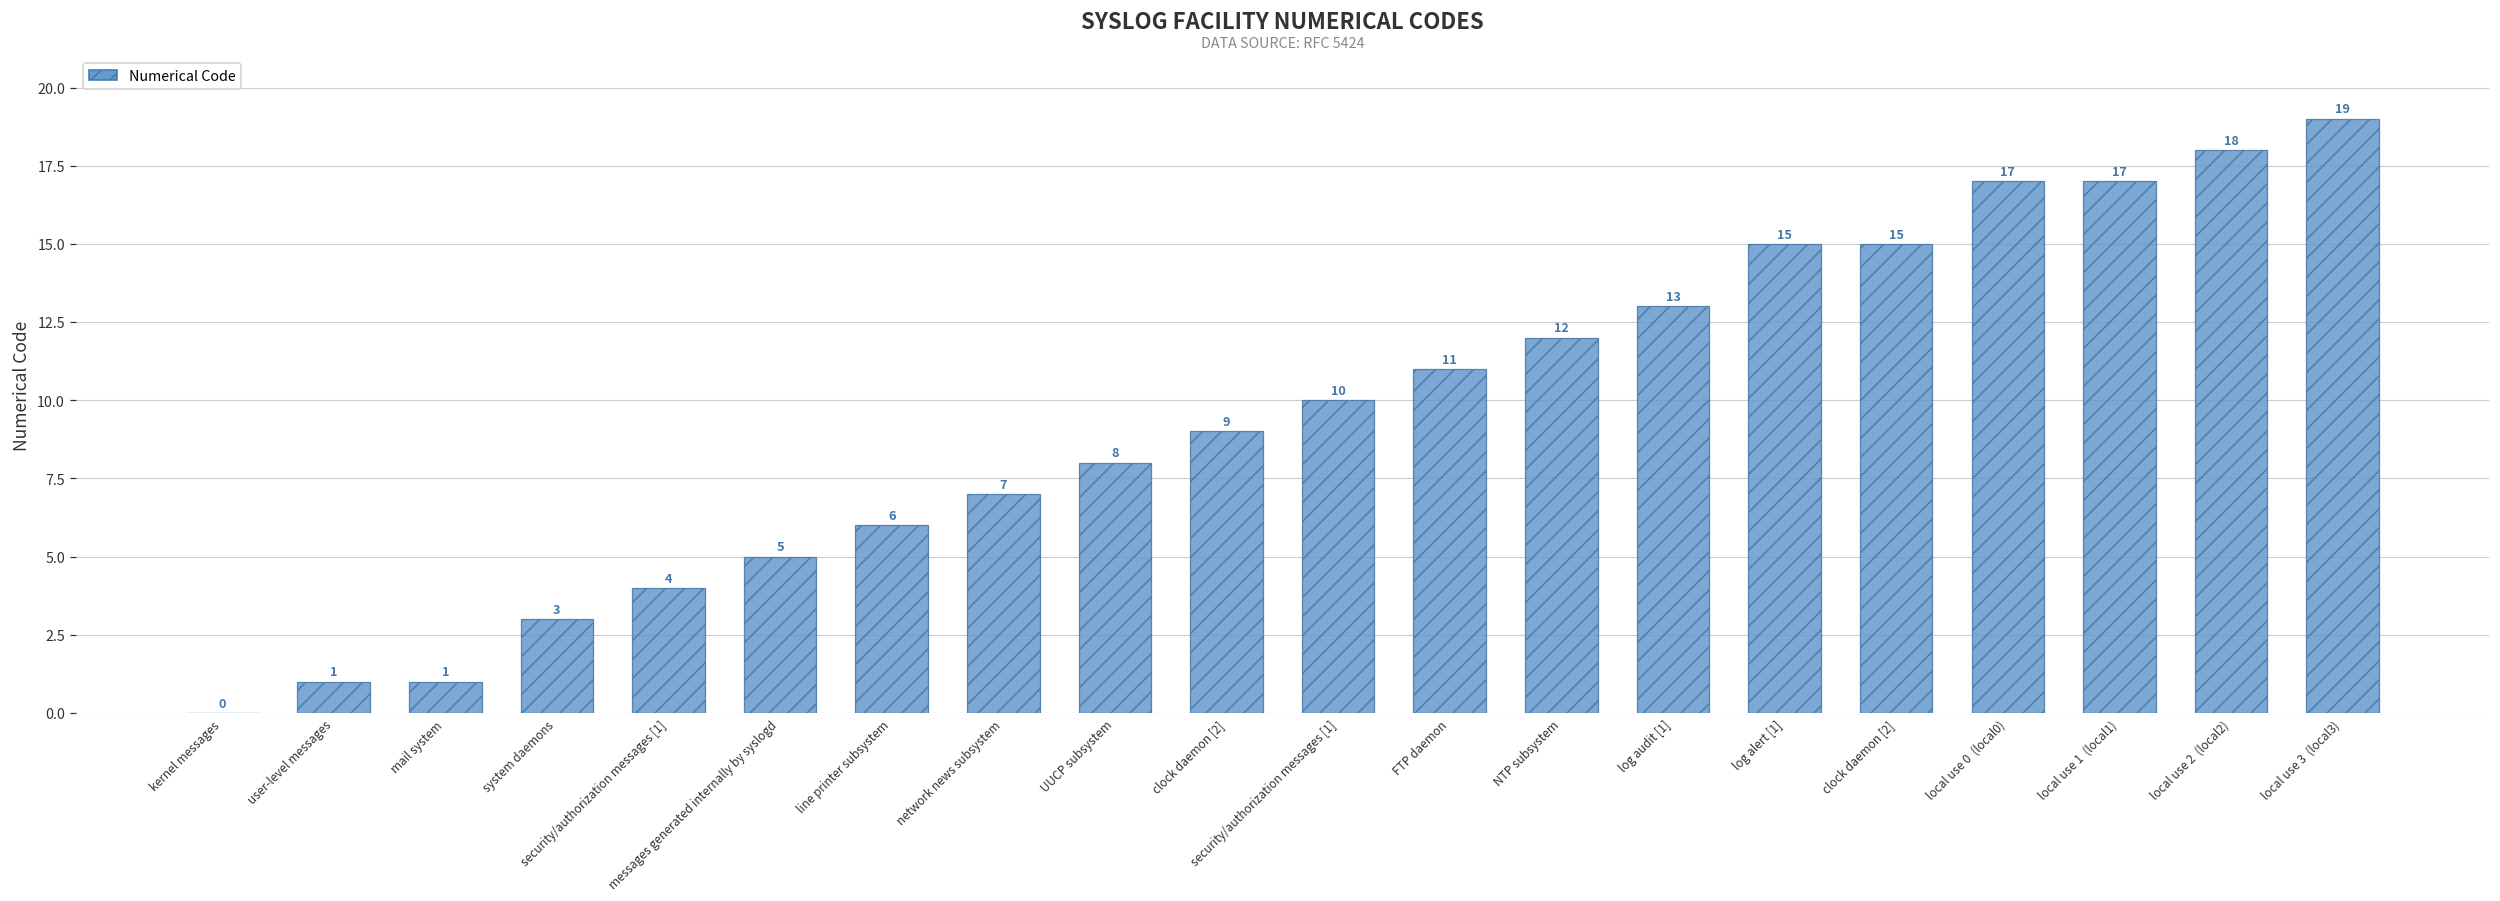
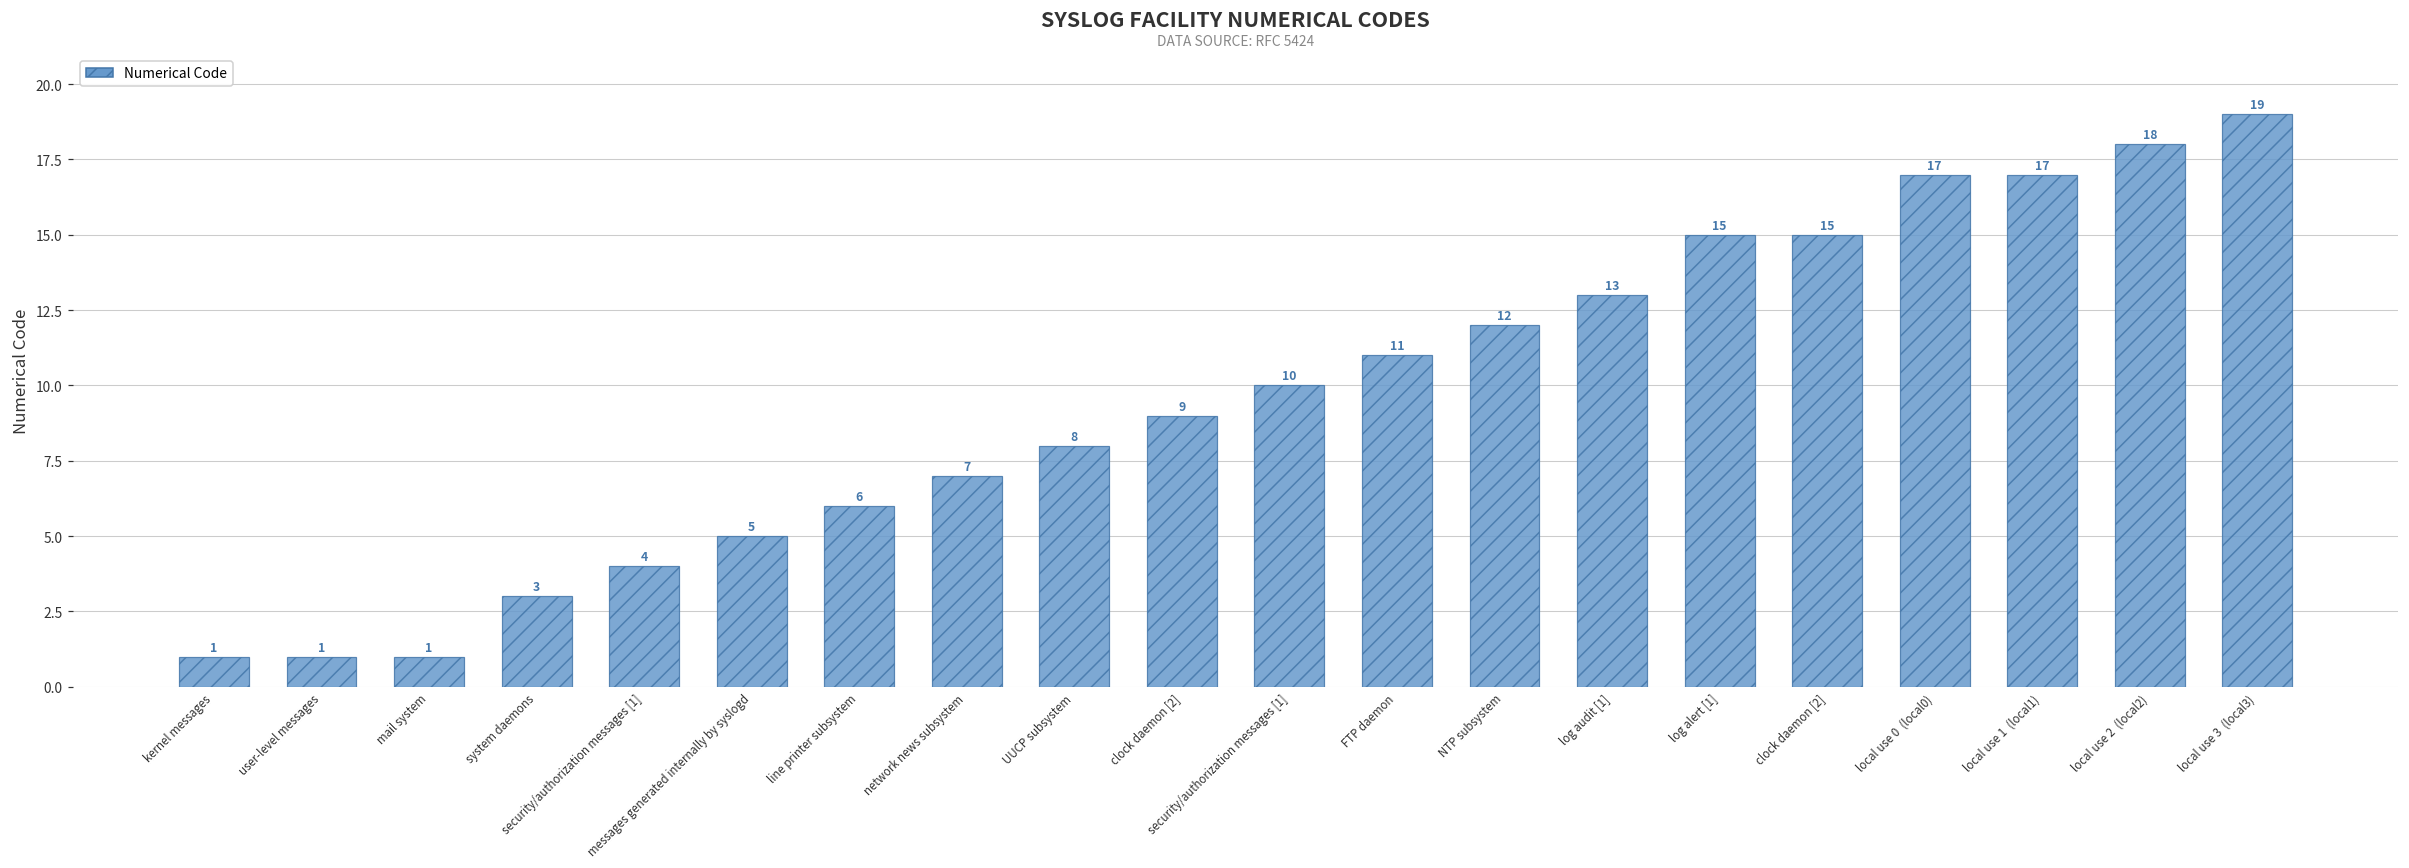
kernel messages: 0 -> 1
